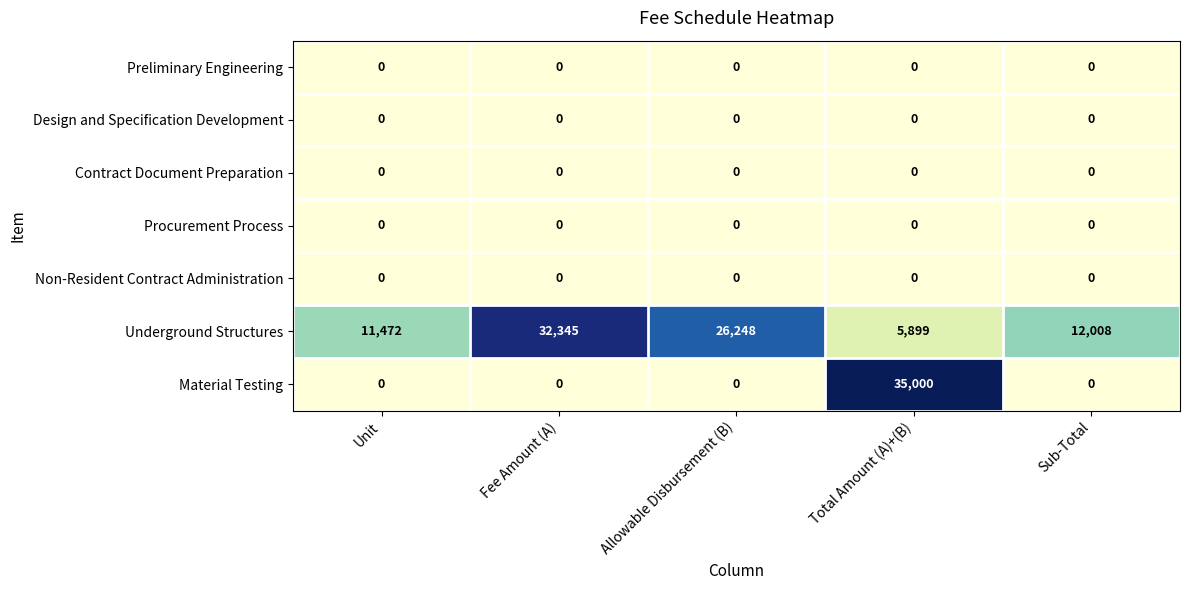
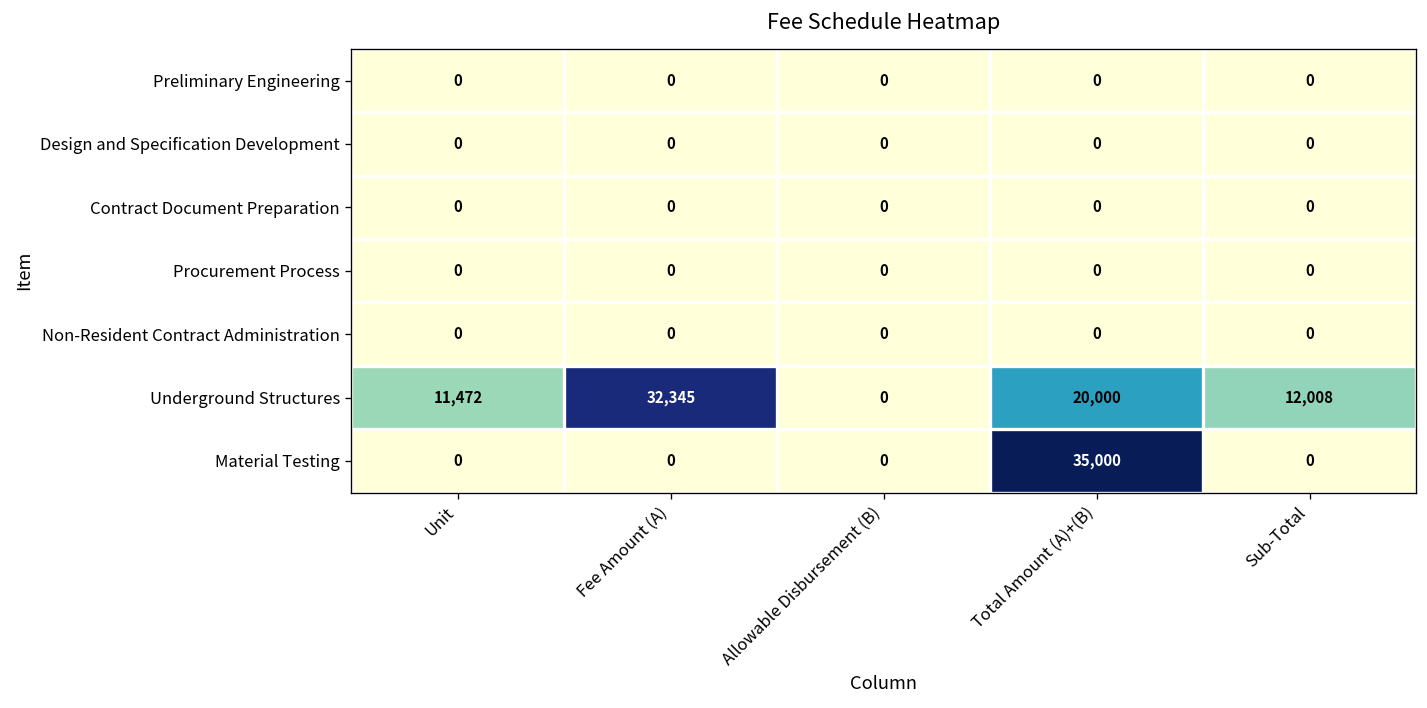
Underground Structures, Allowable Disbursement (B): 26,248 -> 0
Underground Structures, Total Amount (A)+(B): 5,899 -> 20,000
